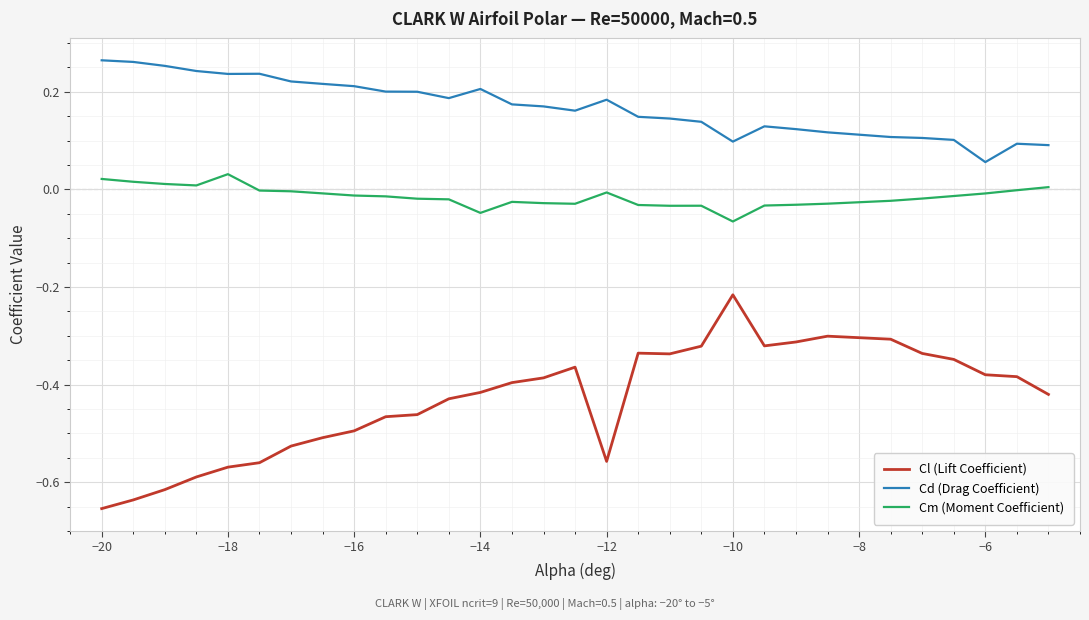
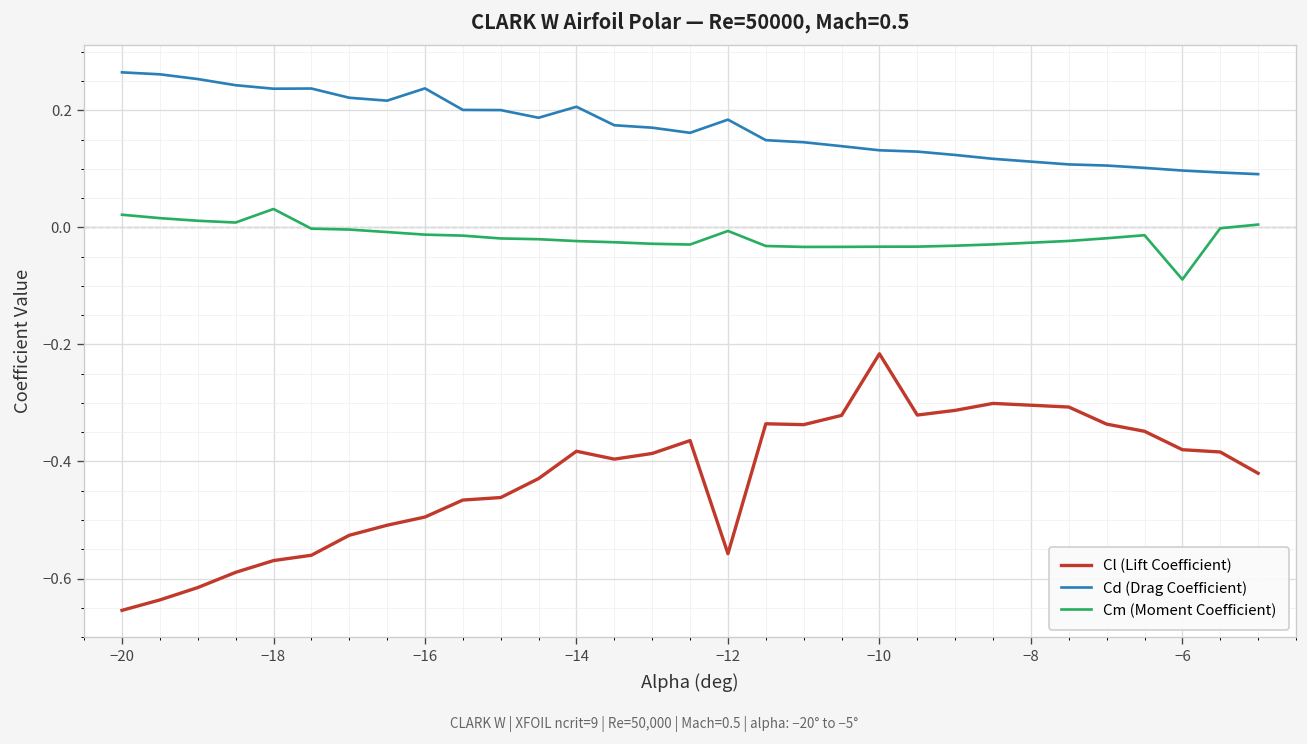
Cd (Drag Coefficient), −16: 0.21 -> 0.24
Cl (Lift Coefficient), −14: -0.42 -> -0.38
Cm (Moment Coefficient), −14: -0.05 -> -0.02
Cd (Drag Coefficient), −10: 0.10 -> 0.13
Cm (Moment Coefficient), −10: -0.07 -> -0.03
Cd (Drag Coefficient), −6: 0.06 -> 0.10
Cm (Moment Coefficient), −6: -0.01 -> -0.09
